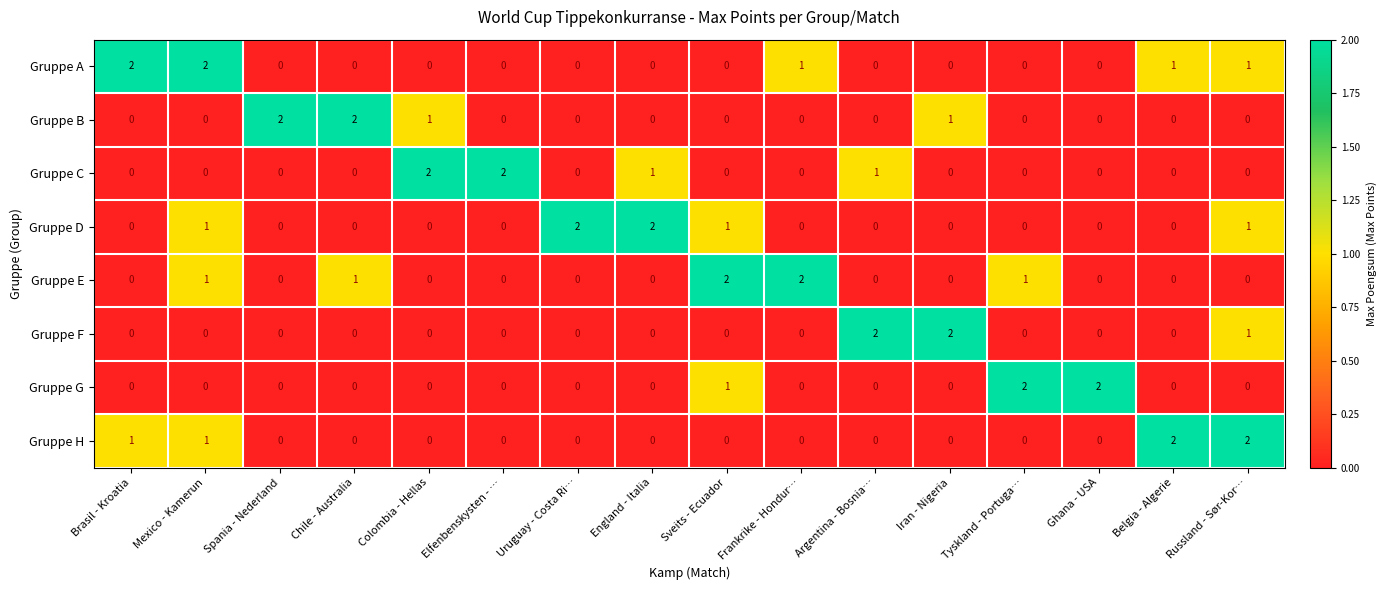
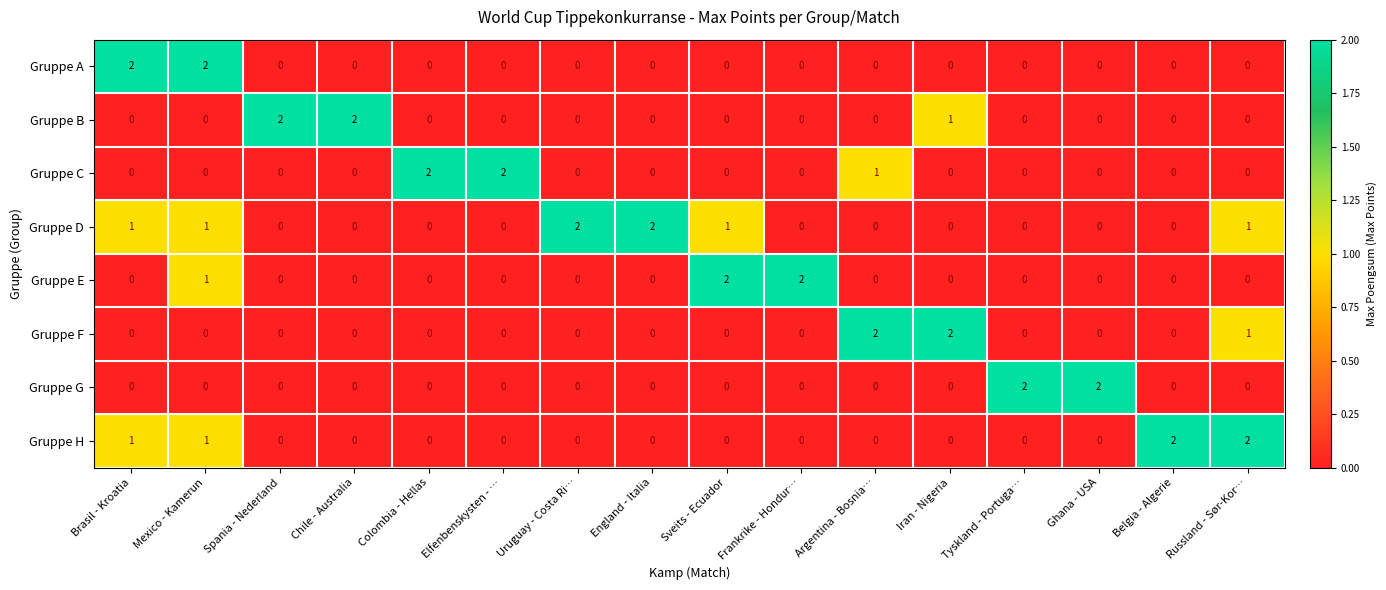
Gruppe A, Frankrike - Hondur…: 1 -> 0
Gruppe A, Belgia - Algerie: 1 -> 0
Gruppe A, Russland - Sør-Kor…: 1 -> 0
Gruppe B, Colombia - Hellas: 1 -> 0
Gruppe C, England - Italia: 1 -> 0
Gruppe D, Brasil - Kroatia: 0 -> 1
Gruppe E, Chile - Australia: 1 -> 0
Gruppe E, Tyskland - Portuga…: 1 -> 0
Gruppe G, Sveits - Ecuador: 1 -> 0
